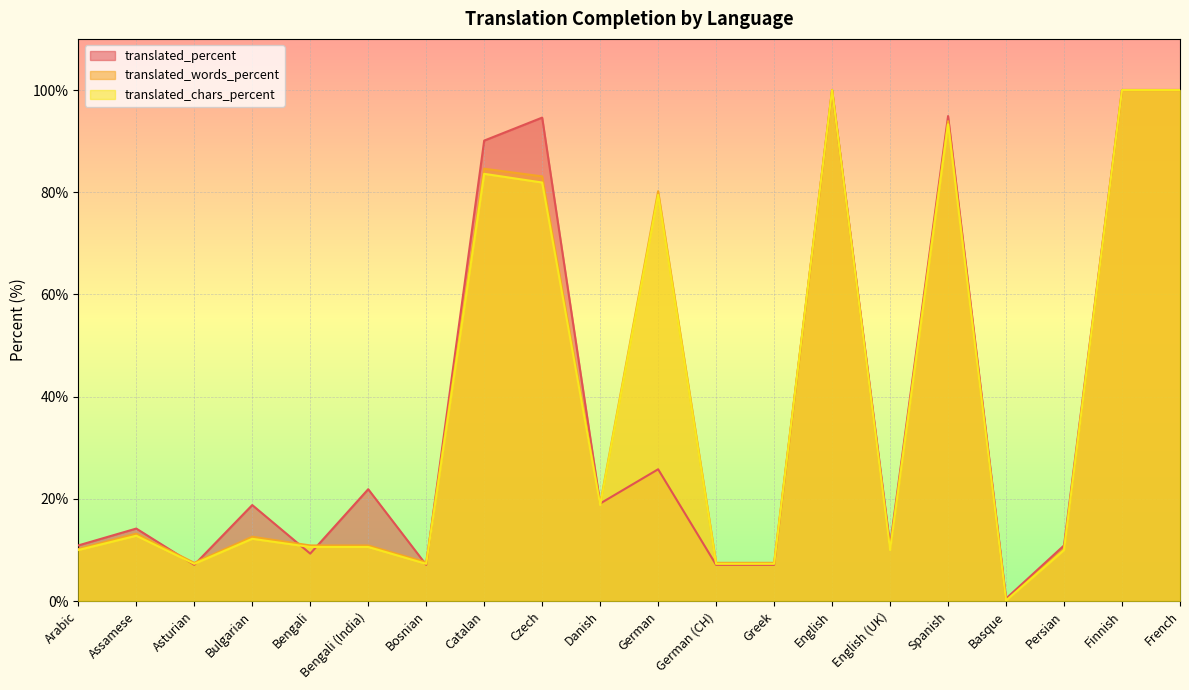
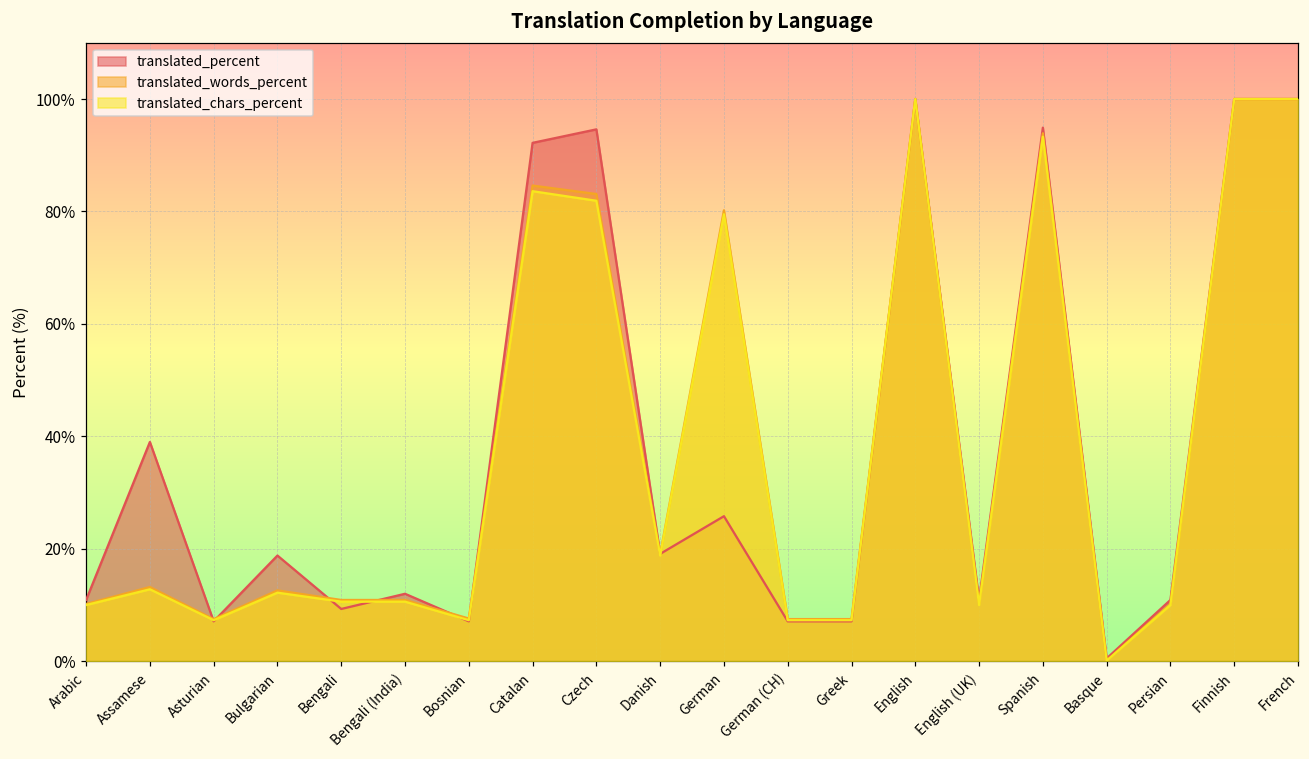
translated_percent, Assamese: 14% -> 39%
translated_percent, Bengali (India): 22% -> 12%
translated_percent, Catalan: 90% -> 92%
